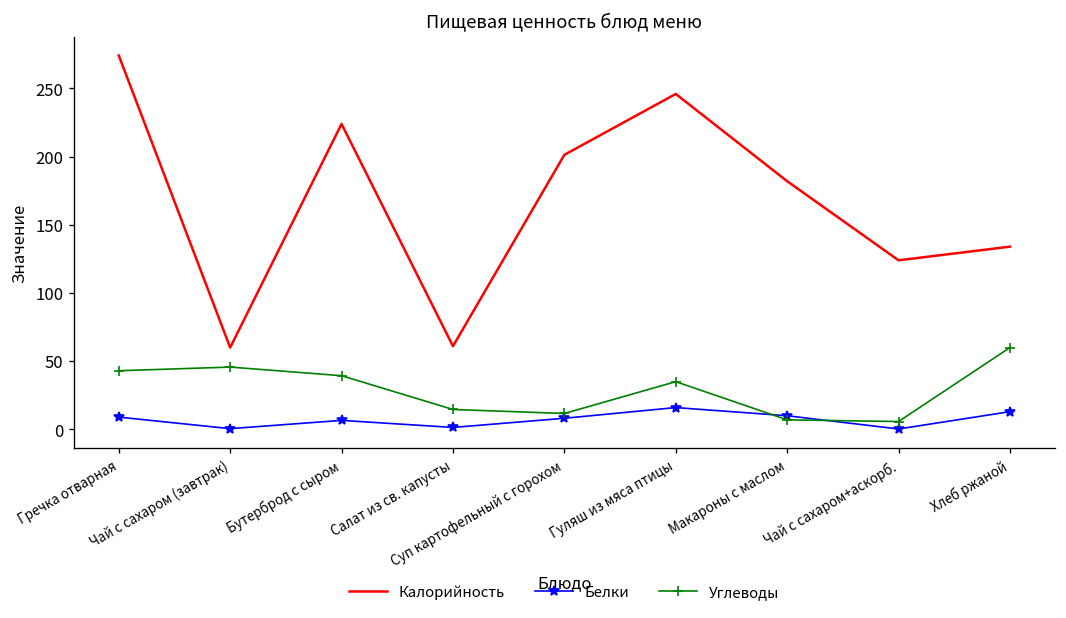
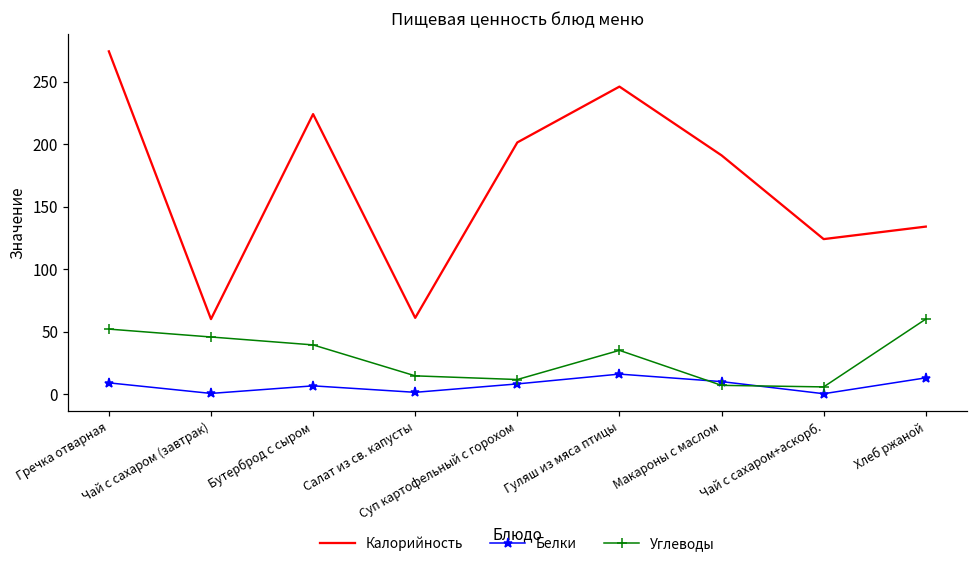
Углеводы, Гречка отварная: 43 -> 52
Калорийность, Макароны с маслом: 182 -> 191
